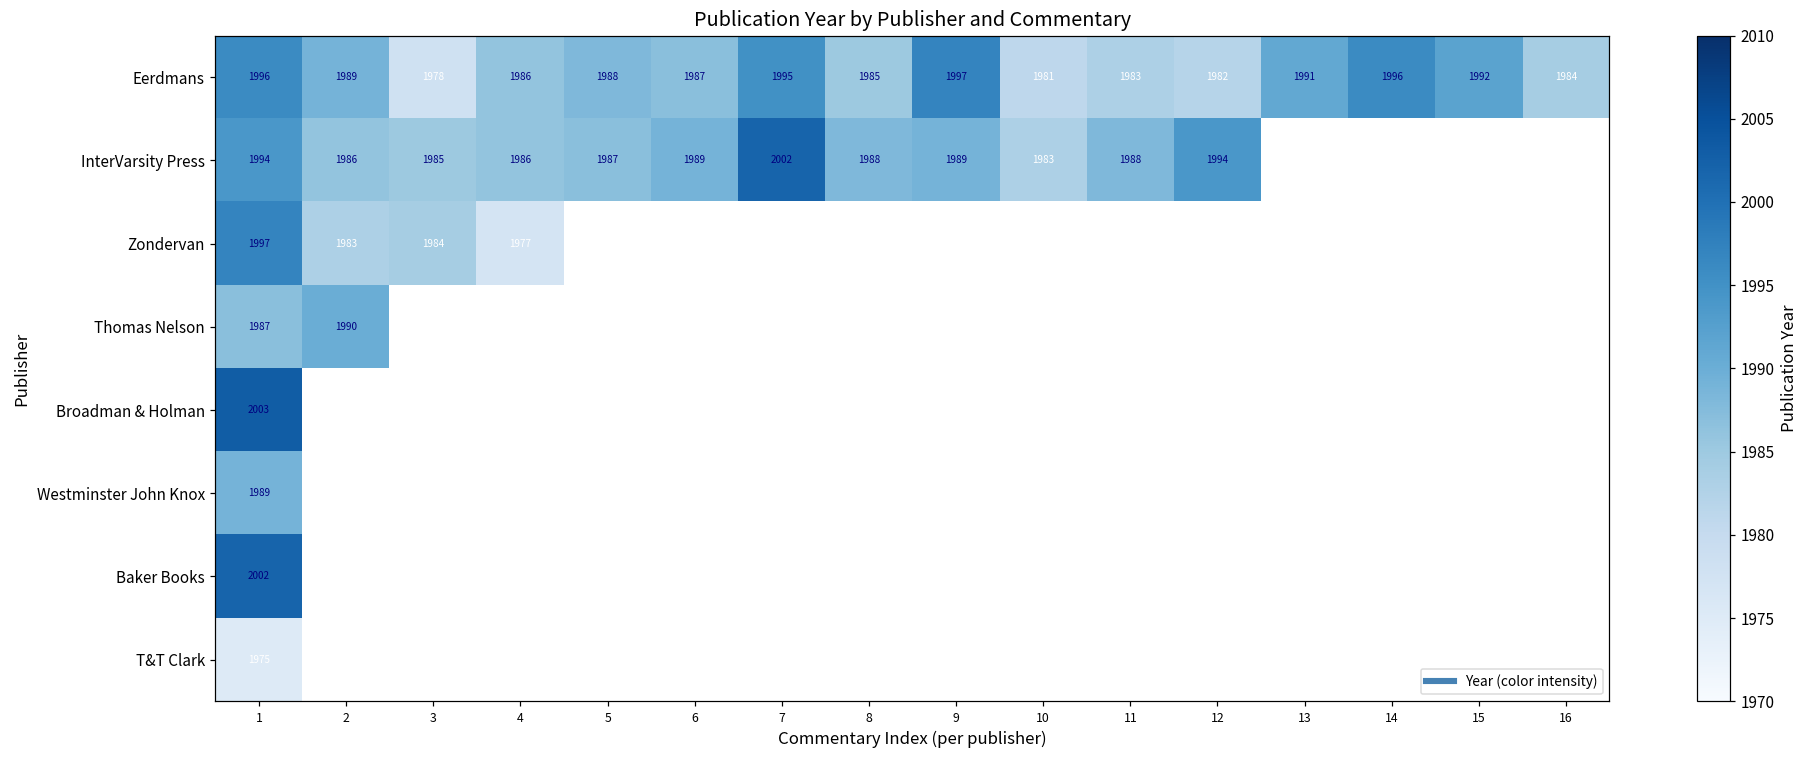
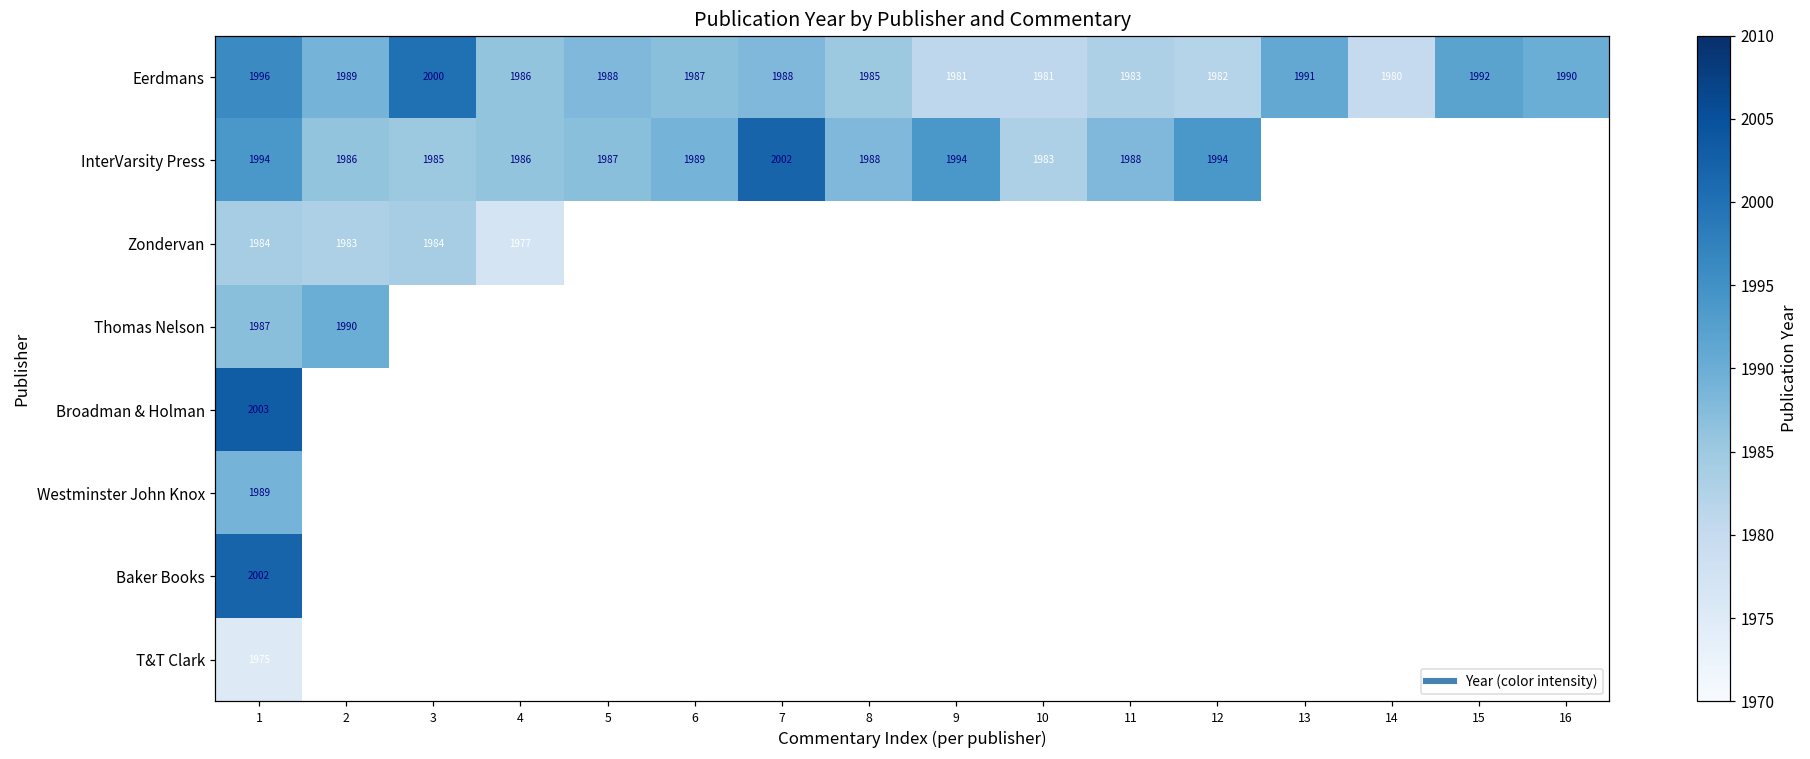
Eerdmans, 3: 1978 -> 2000
Eerdmans, 7: 1995 -> 1988
Eerdmans, 9: 1997 -> 1981
Eerdmans, 14: 1996 -> 1980
Eerdmans, 16: 1984 -> 1990
InterVarsity Press, 9: 1989 -> 1994
Zondervan, 1: 1997 -> 1984
